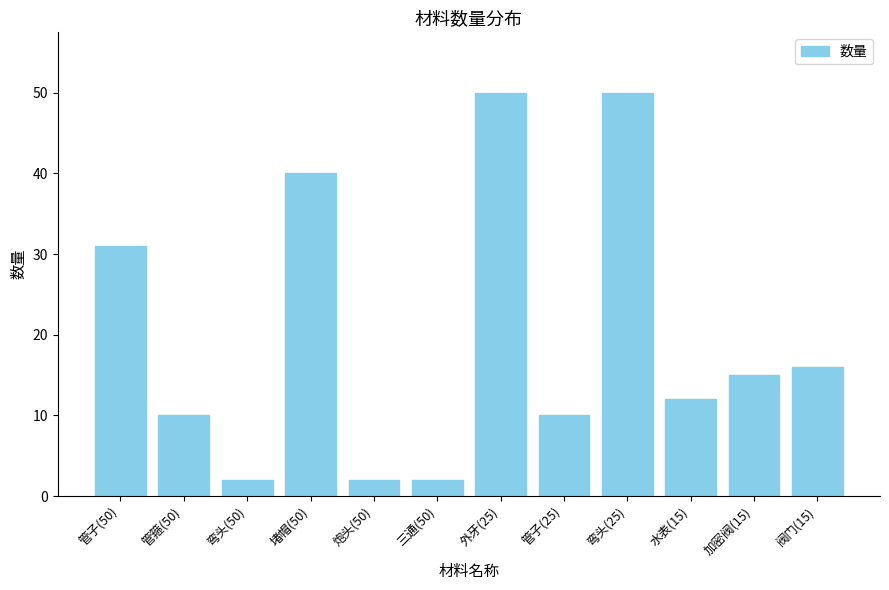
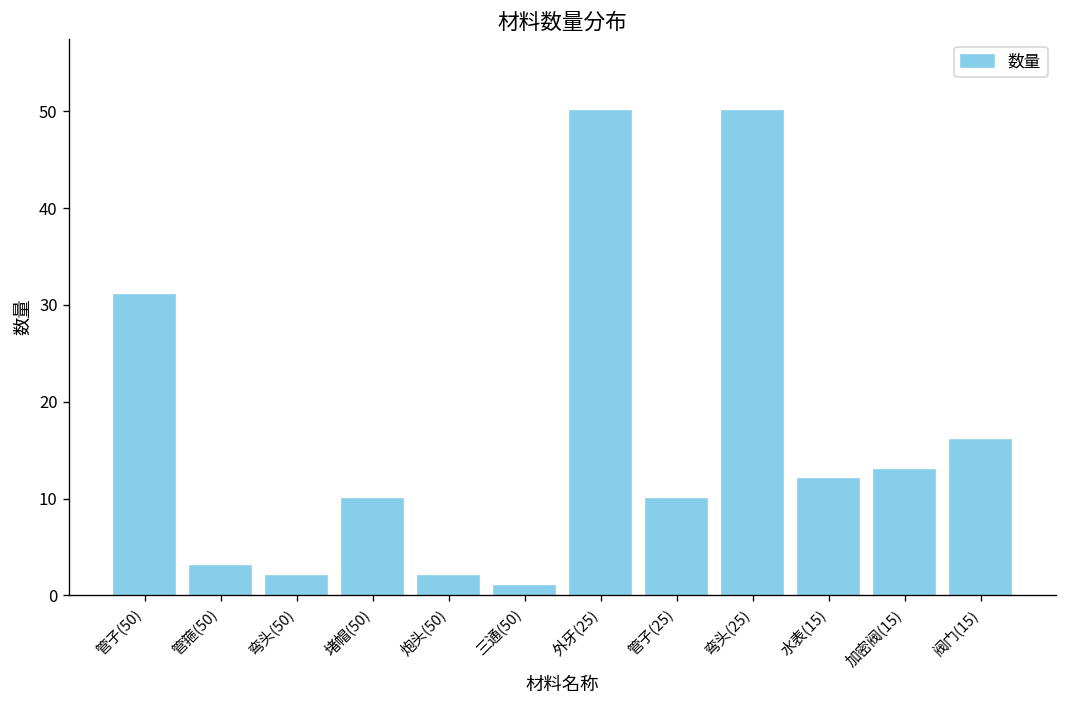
管箍(50): 10 -> 3
堵帽(50): 40 -> 10
三通(50): 2 -> 1
加密阀(15): 15 -> 13
